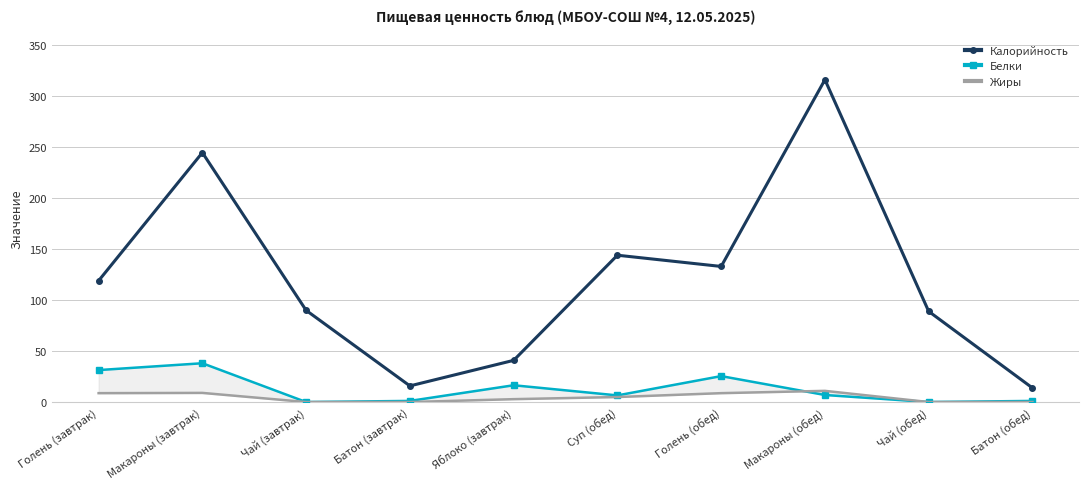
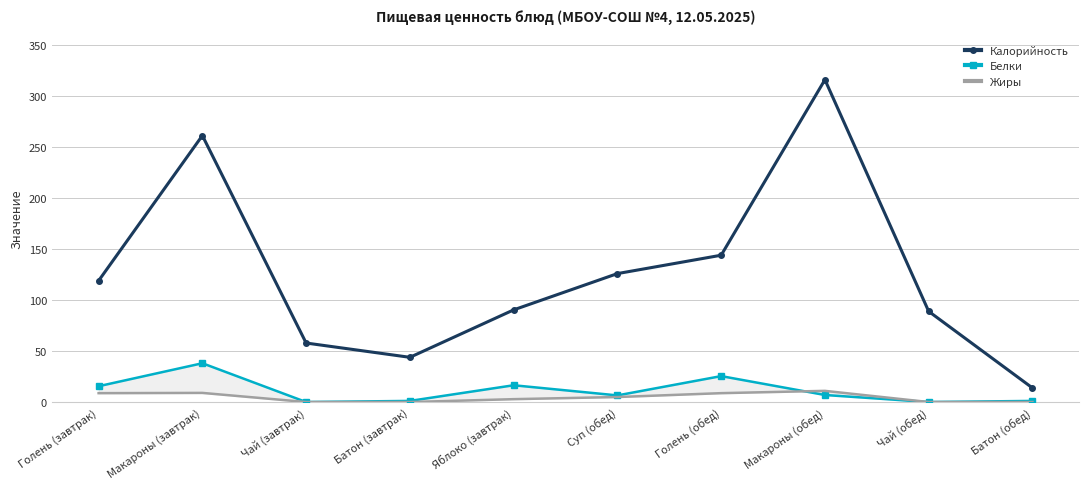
Белки, Голень (завтрак): 32 -> 16
Калорийность, Макароны (завтрак): 245 -> 261
Калорийность, Чай (завтрак): 90 -> 58
Калорийность, Батон (завтрак): 16 -> 44
Калорийность, Яблоко (завтрак): 41 -> 90
Калорийность, Суп (обед): 144 -> 126
Калорийность, Голень (обед): 133 -> 144
